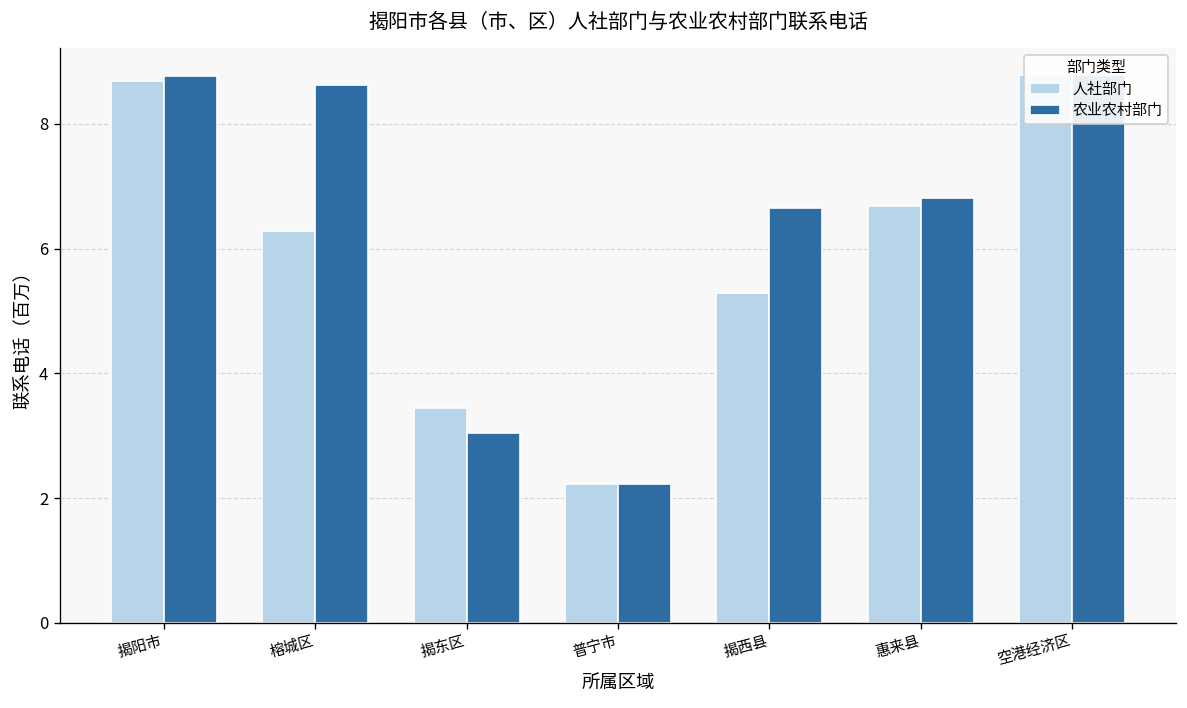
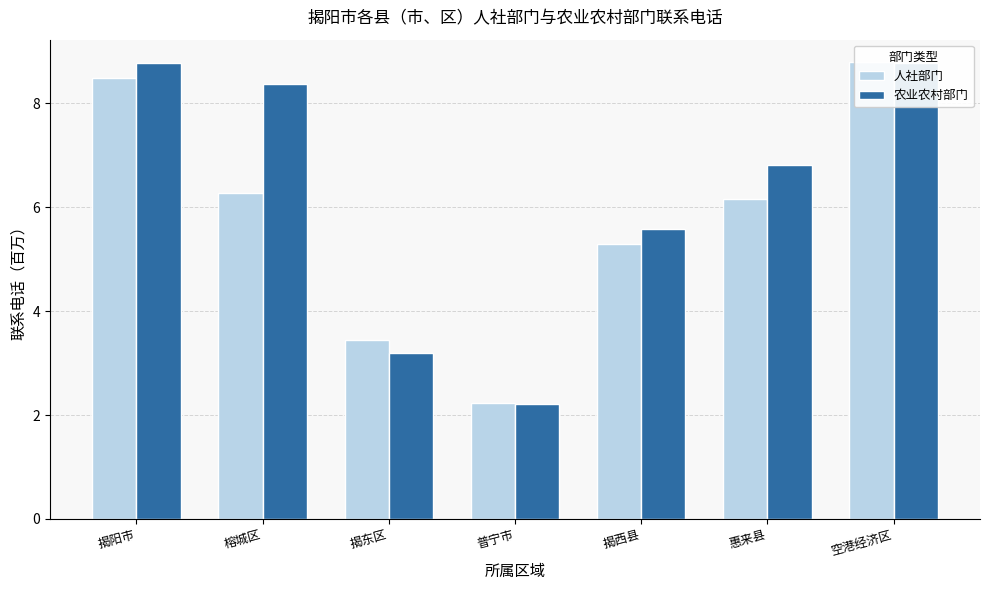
人社部门, 揭阳市: 8.7 -> 8.5
农业农村部门, 榕城区: 8.6 -> 8.4
农业农村部门, 揭东区: 3.0 -> 3.2
农业农村部门, 揭西县: 6.7 -> 5.6
人社部门, 惠来县: 6.7 -> 6.2
